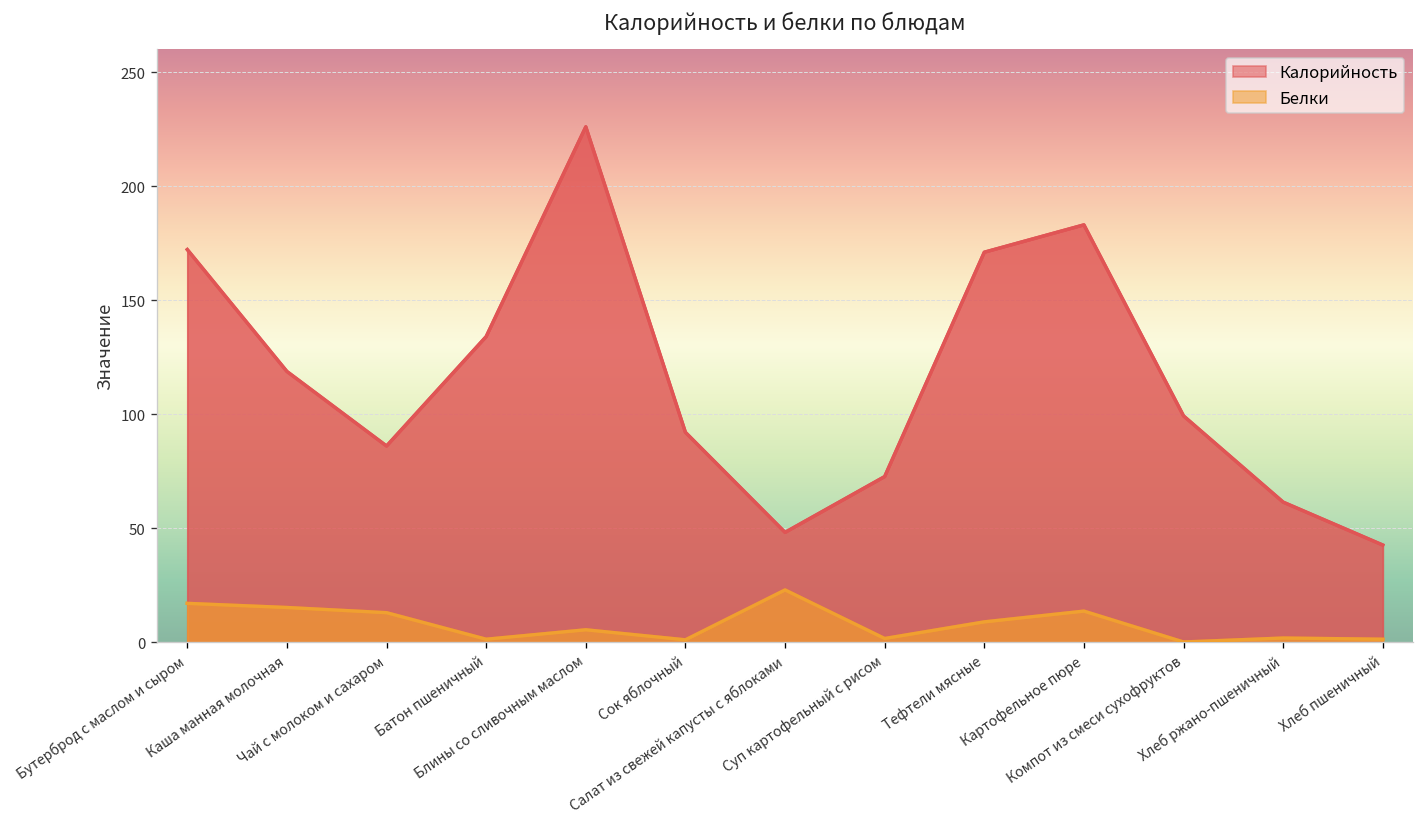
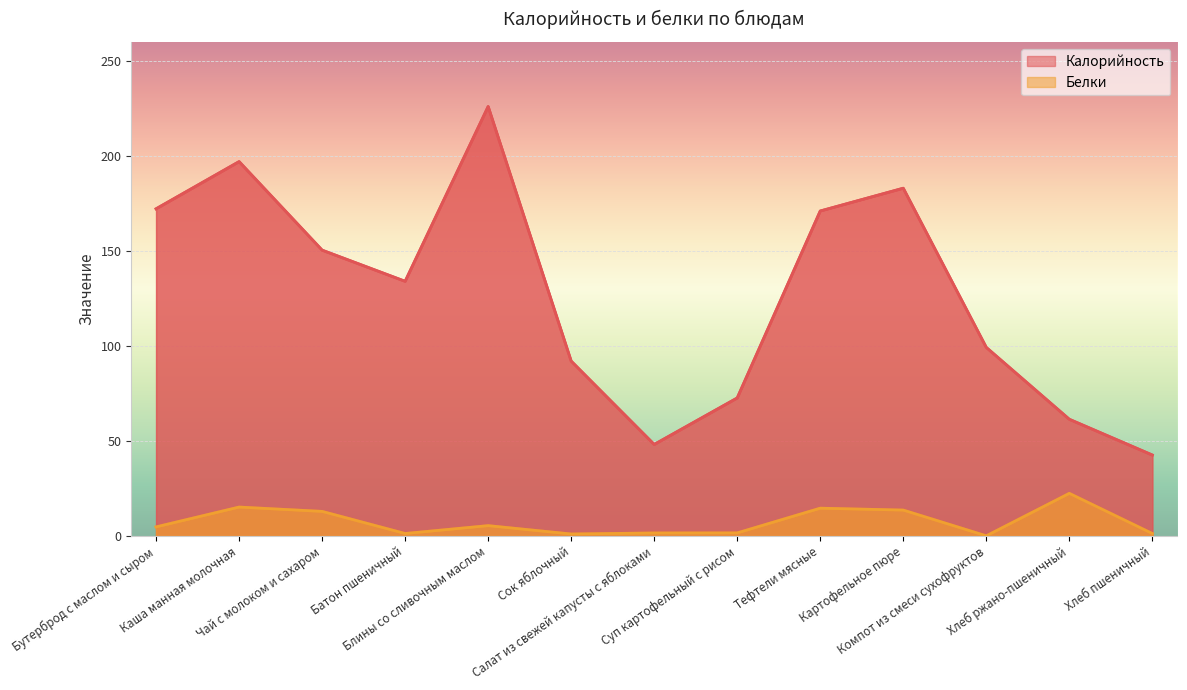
Белки, Бутерброд с маслом и сыром: 17 -> 5
Калорийность, Каша манная молочная: 119 -> 197
Калорийность, Чай с молоком и сахаром: 86 -> 150
Белки, Салат из свежей капусты с яблоками: 23 -> 2
Белки, Тефтели мясные: 9 -> 15
Белки, Хлеб ржано-пшеничный: 2 -> 22
